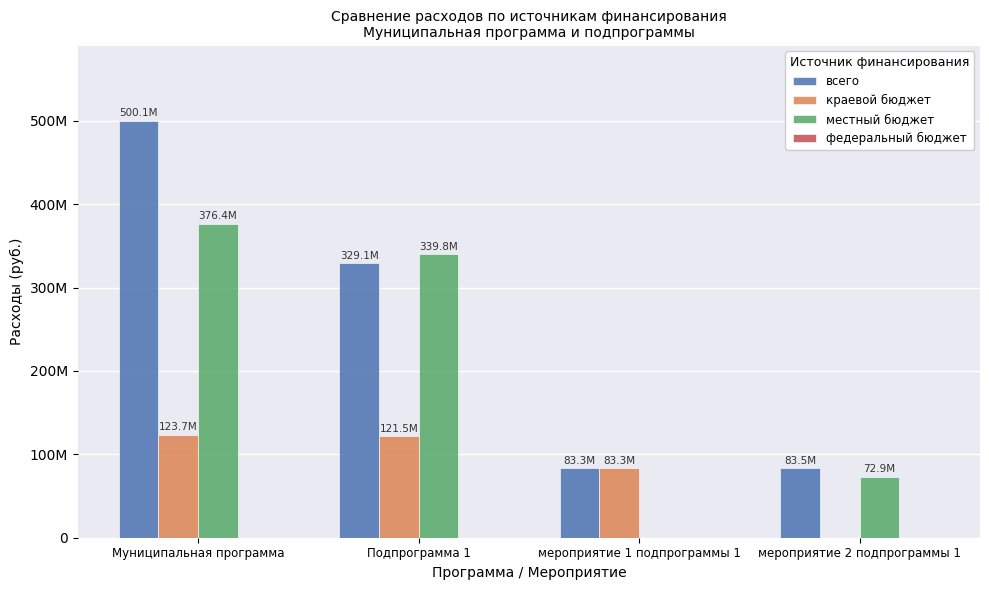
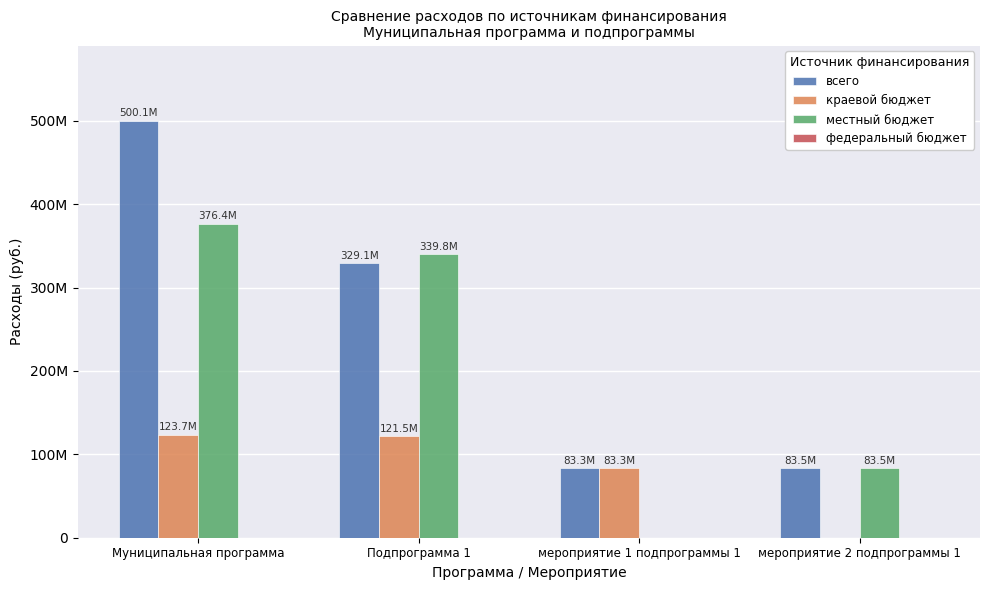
местный бюджет, мероприятие 2 подпрограммы 1: 72.9M -> 83.5M
